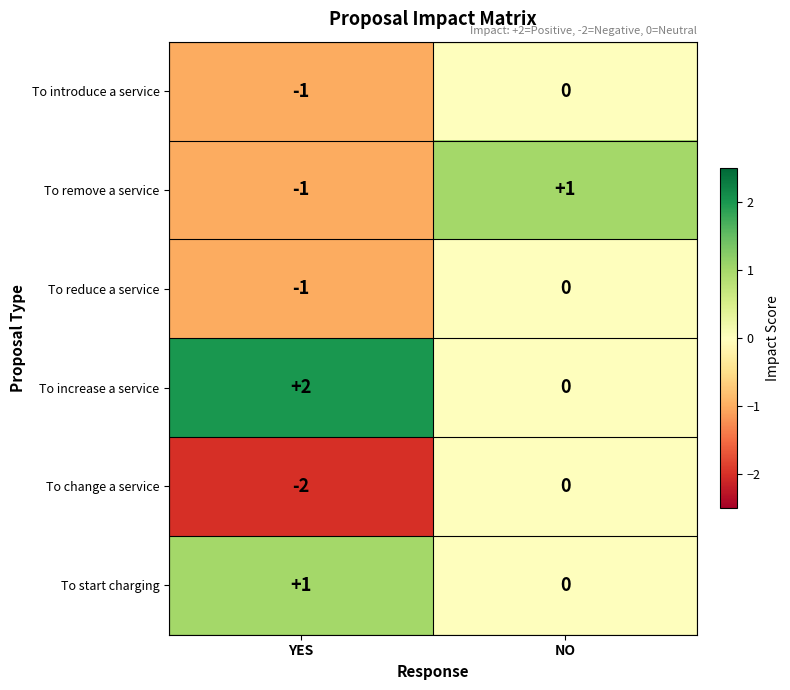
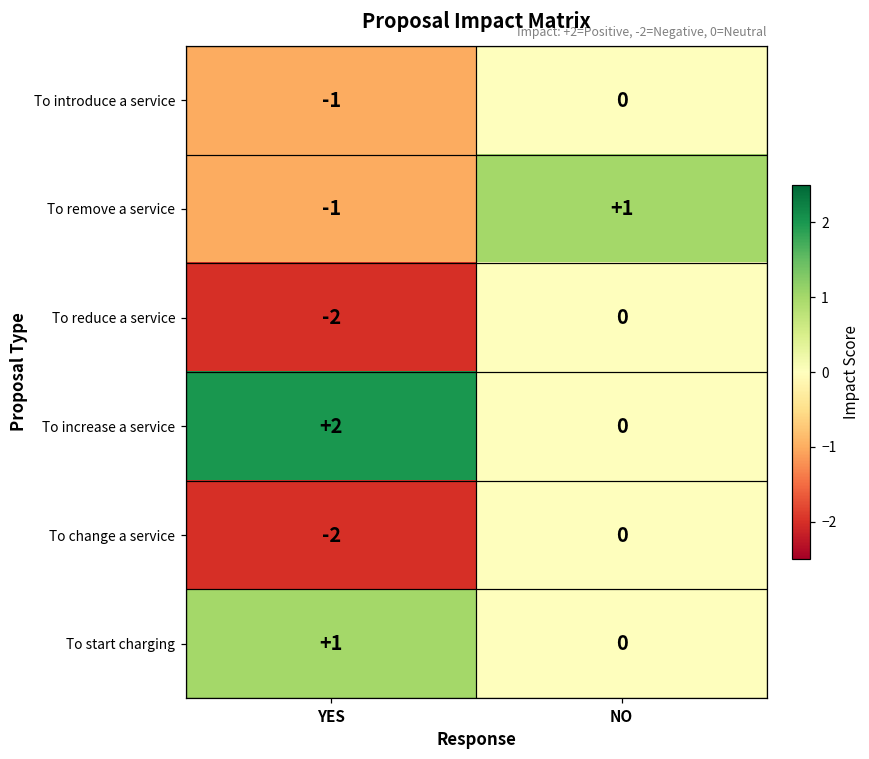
To reduce a service, YES: -1 -> -2
